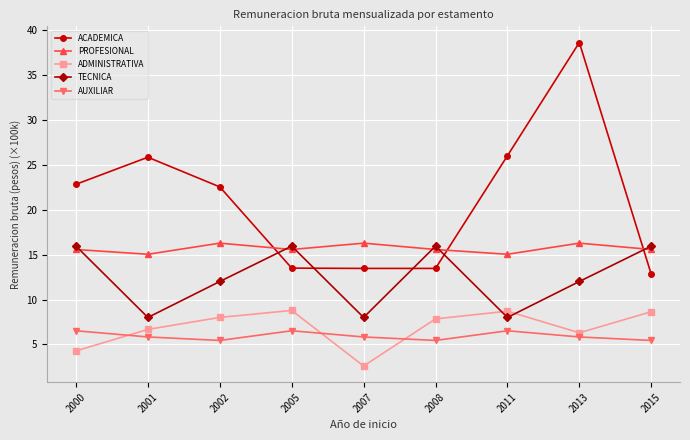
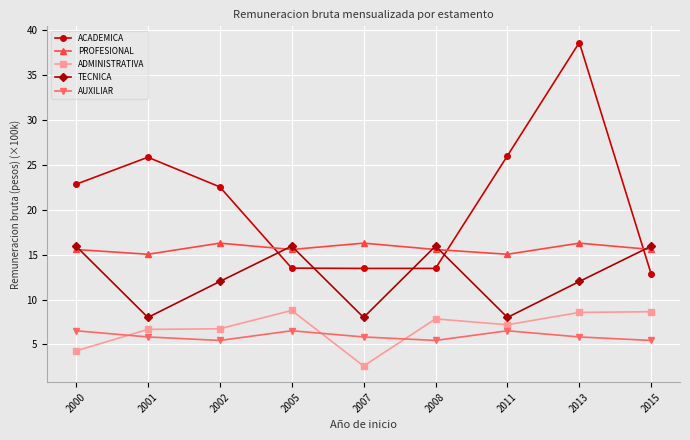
ADMINISTRATIVA, 2002: 8 -> 7
ADMINISTRATIVA, 2011: 9 -> 7
ADMINISTRATIVA, 2013: 6 -> 9
